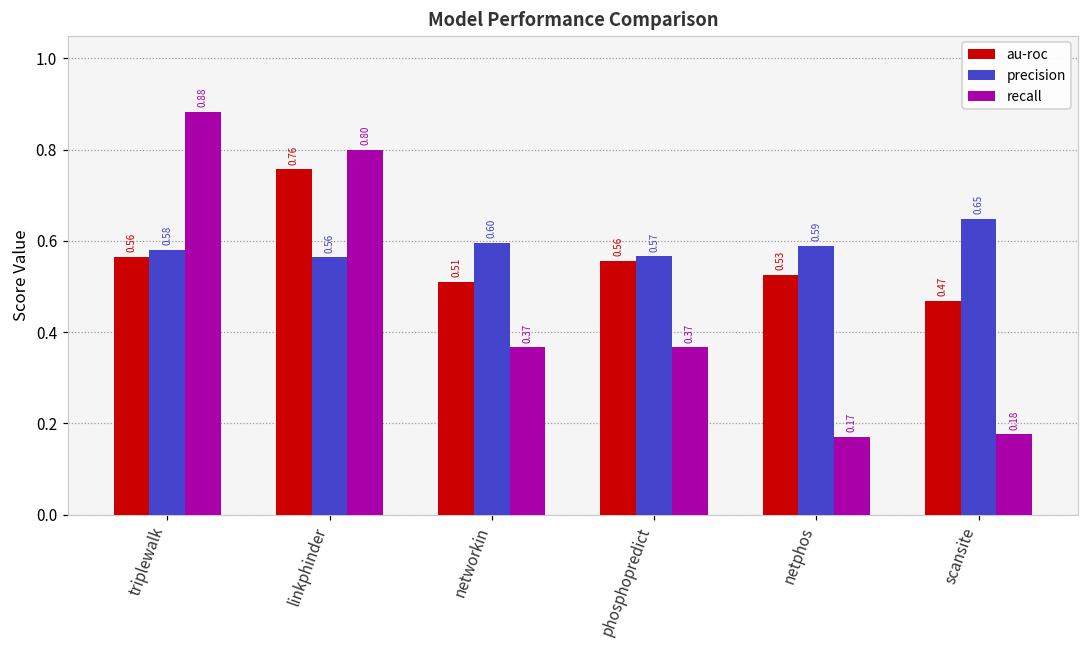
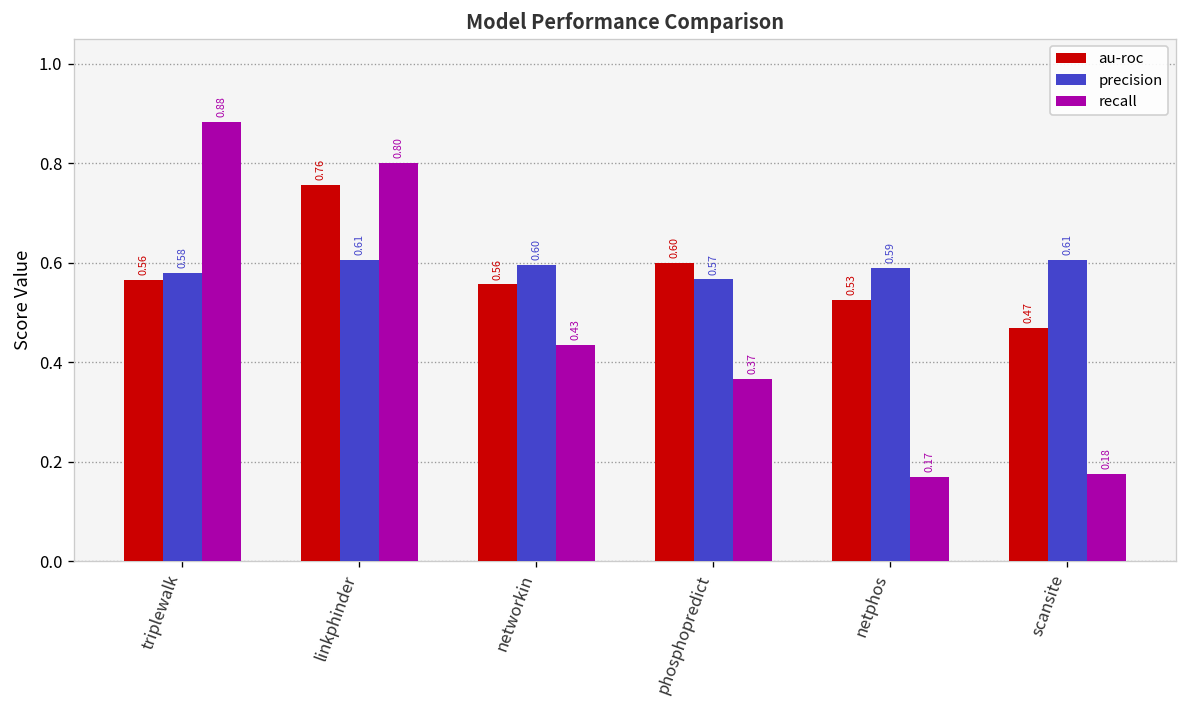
precision, linkphinder: 0.56 -> 0.61
au-roc, networkin: 0.51 -> 0.56
recall, networkin: 0.37 -> 0.43
au-roc, phosphopredict: 0.56 -> 0.60
precision, scansite: 0.65 -> 0.61
